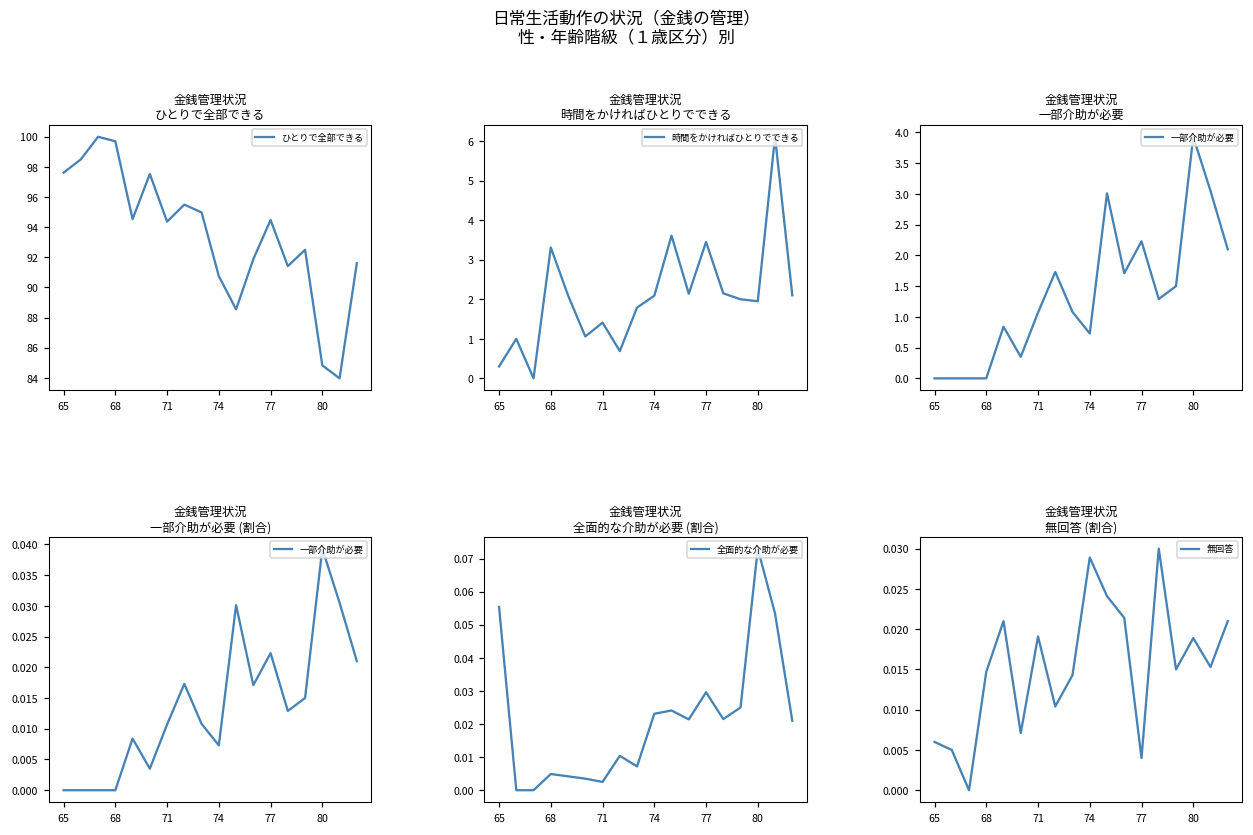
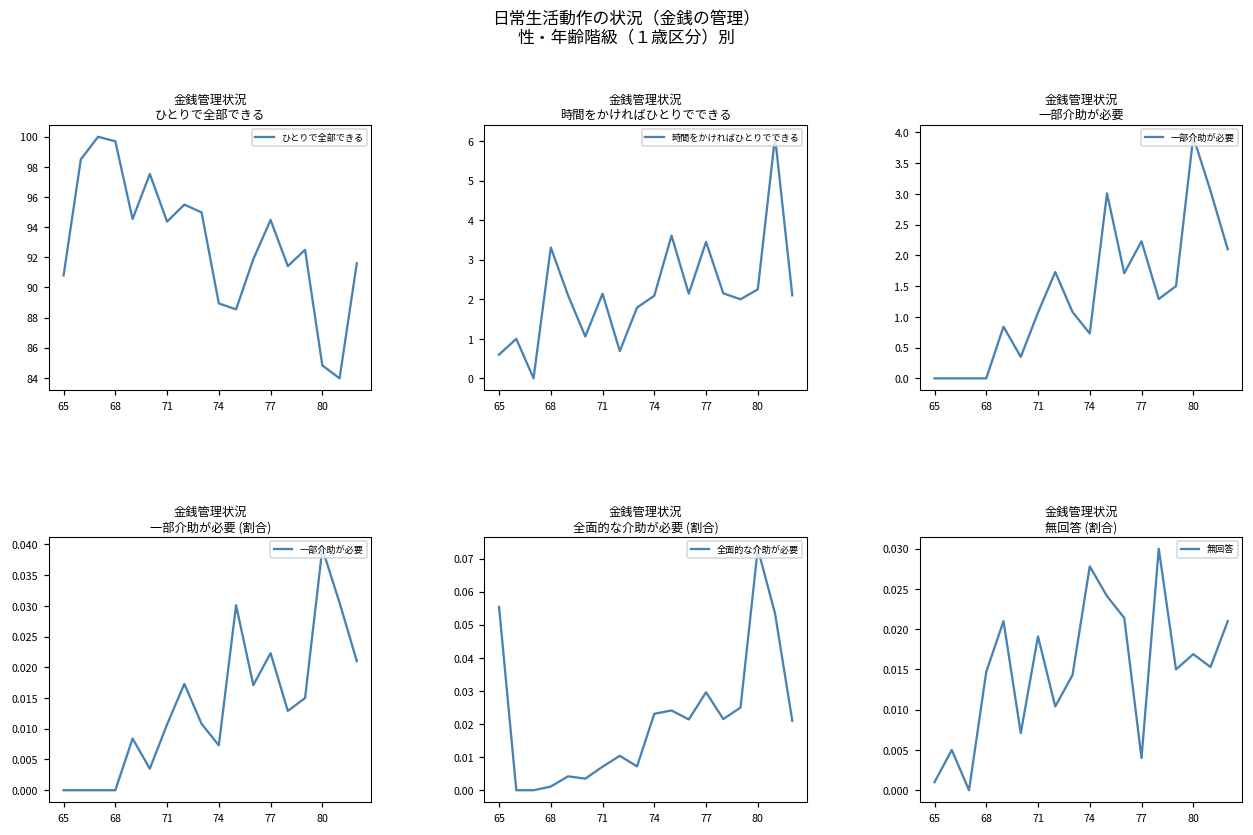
金銭管理状況 ひとりで全部できる, 65: 97.6 -> 90.8
金銭管理状況 ひとりで全部できる, 74: 90.8 -> 88.9
金銭管理状況 時間をかければひとりでできる, 65: 0.3 -> 0.6
金銭管理状況 時間をかければひとりでできる, 71: 1.4 -> 2.1
金銭管理状況 時間をかければひとりでできる, 80: 2.0 -> 2.3
金銭管理状況 全面的な介助が必要 (割合), 68: 0.005 -> 0.001
金銭管理状況 全面的な介助が必要 (割合), 71: 0.003 -> 0.007
金銭管理状況 無回答 (割合), 65: 0.006 -> 0.001
金銭管理状況 無回答 (割合), 74: 0.029 -> 0.028
金銭管理状況 無回答 (割合), 80: 0.019 -> 0.017
